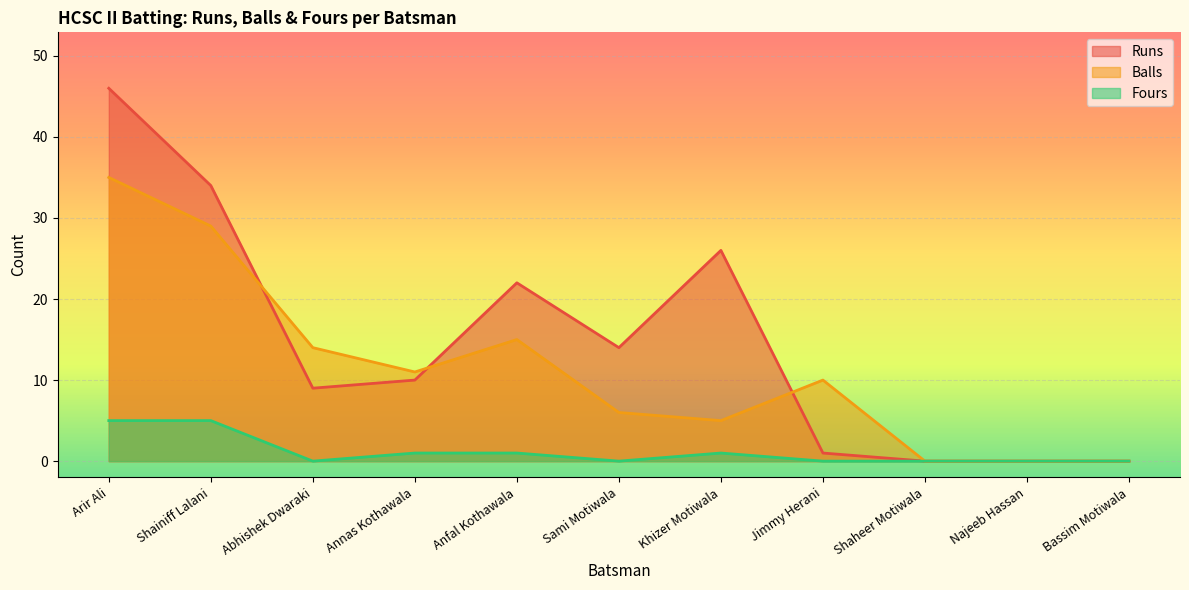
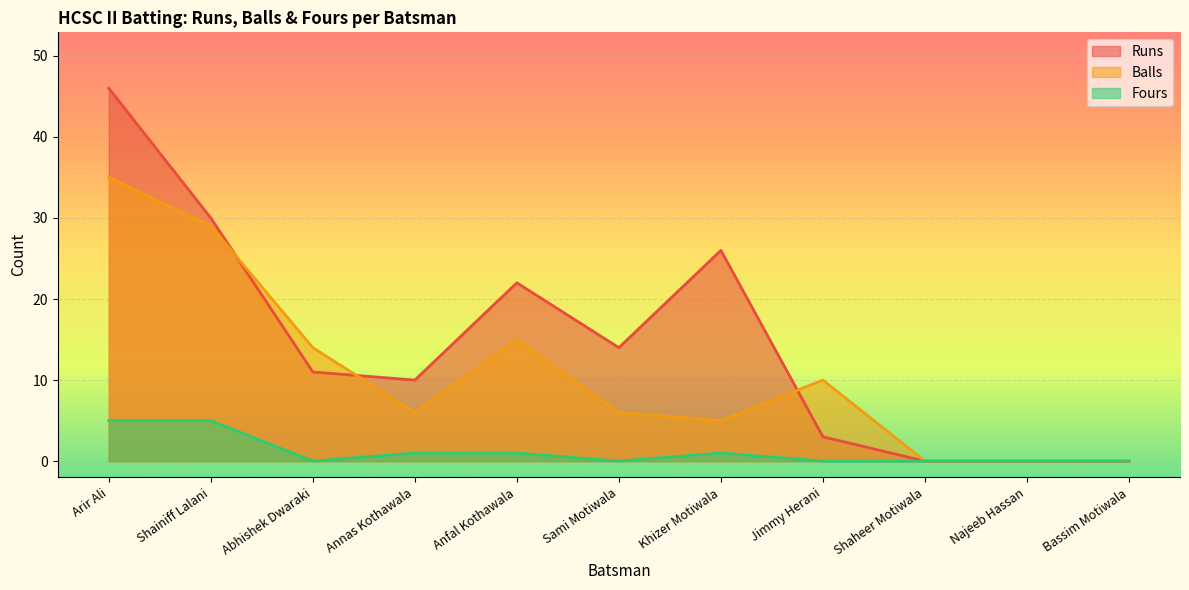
Runs, Shainiff Lalani: 34 -> 30
Runs, Abhishek Dwaraki: 9 -> 11
Balls, Annas Kothawala: 11 -> 6
Runs, Jimmy Herani: 1 -> 3
